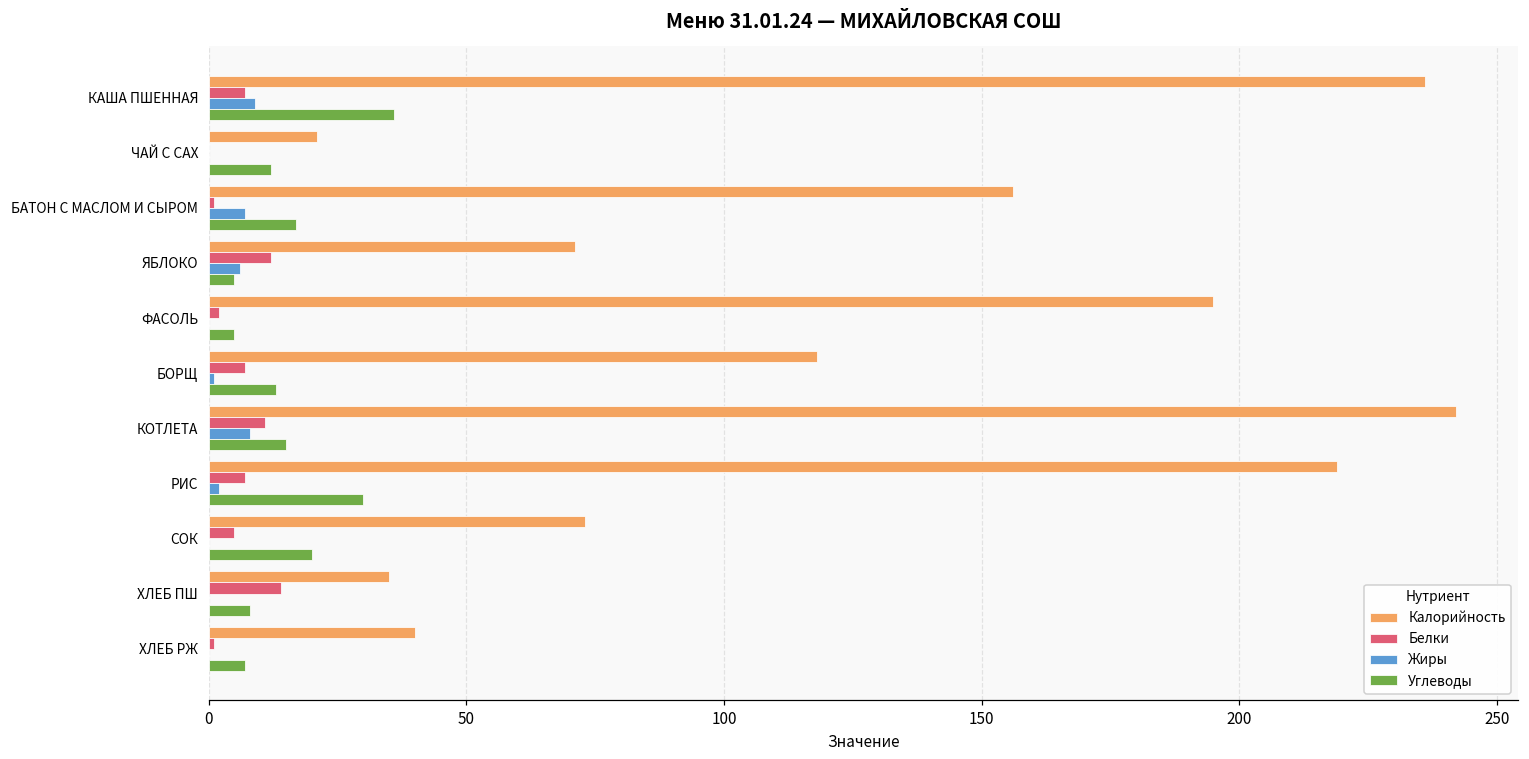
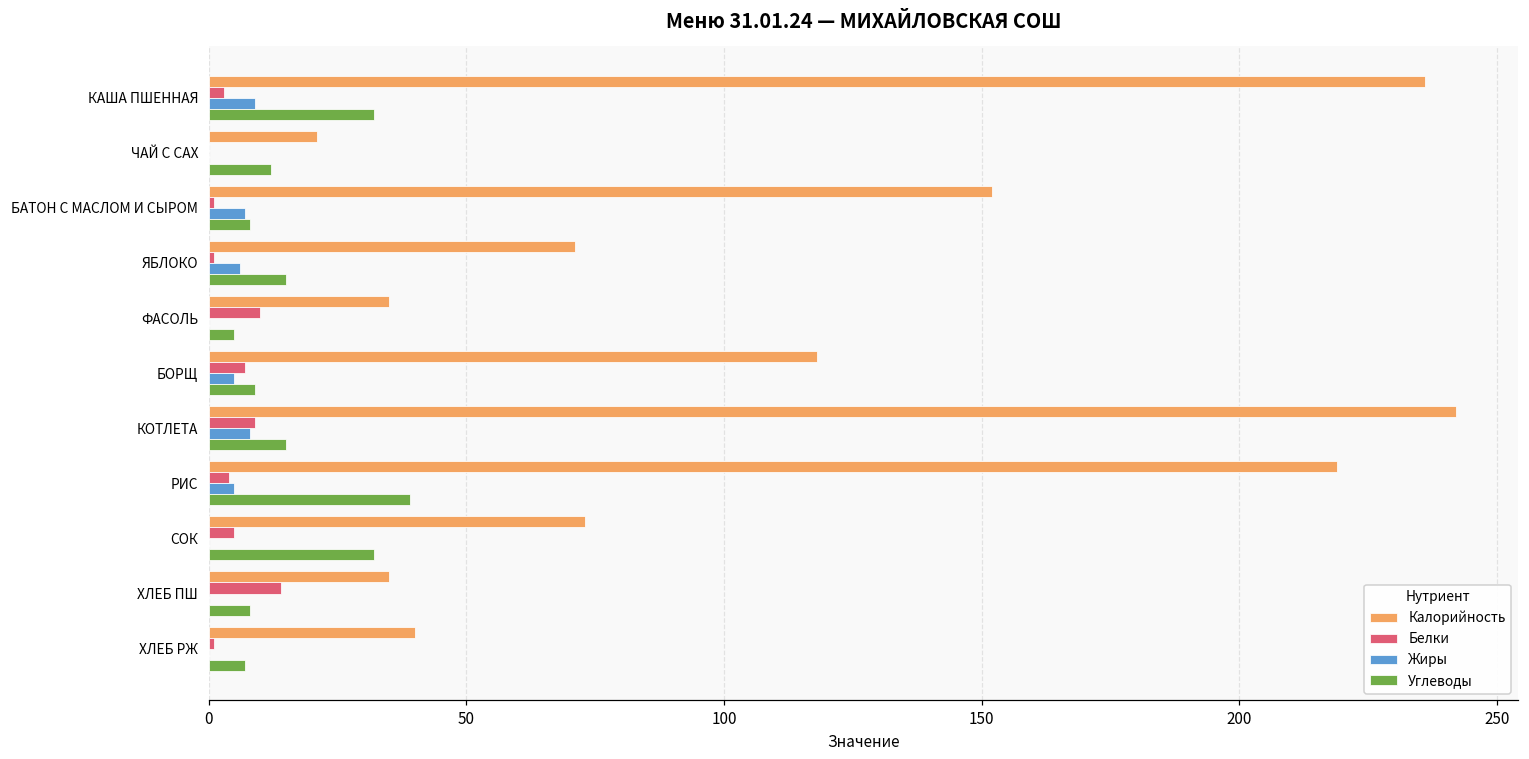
Белки, КАША ПШЕННАЯ: 7 -> 3
Углеводы, КАША ПШЕННАЯ: 36 -> 32
Калорийность, БАТОН С МАСЛОМ И СЫРОМ: 156 -> 152
Углеводы, БАТОН С МАСЛОМ И СЫРОМ: 17 -> 8
Белки, ЯБЛОКО: 12 -> 1
Углеводы, ЯБЛОКО: 5 -> 15
Калорийность, ФАСОЛЬ: 195 -> 35
Белки, ФАСОЛЬ: 2 -> 10
Жиры, БОРЩ: 1 -> 5
Углеводы, БОРЩ: 13 -> 9
Белки, КОТЛЕТА: 11 -> 9
Белки, РИС: 7 -> 4
Жиры, РИС: 2 -> 5
Углеводы, РИС: 30 -> 39
Углеводы, СОК: 20 -> 32
